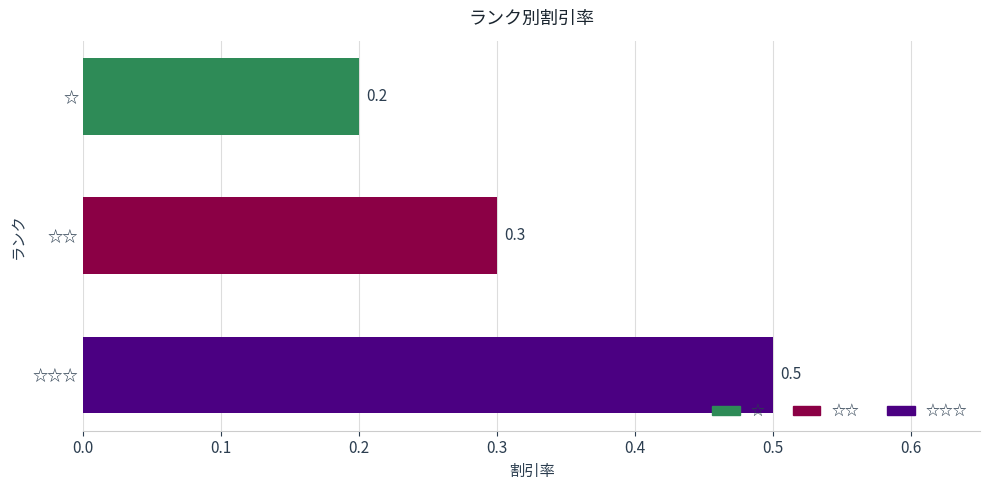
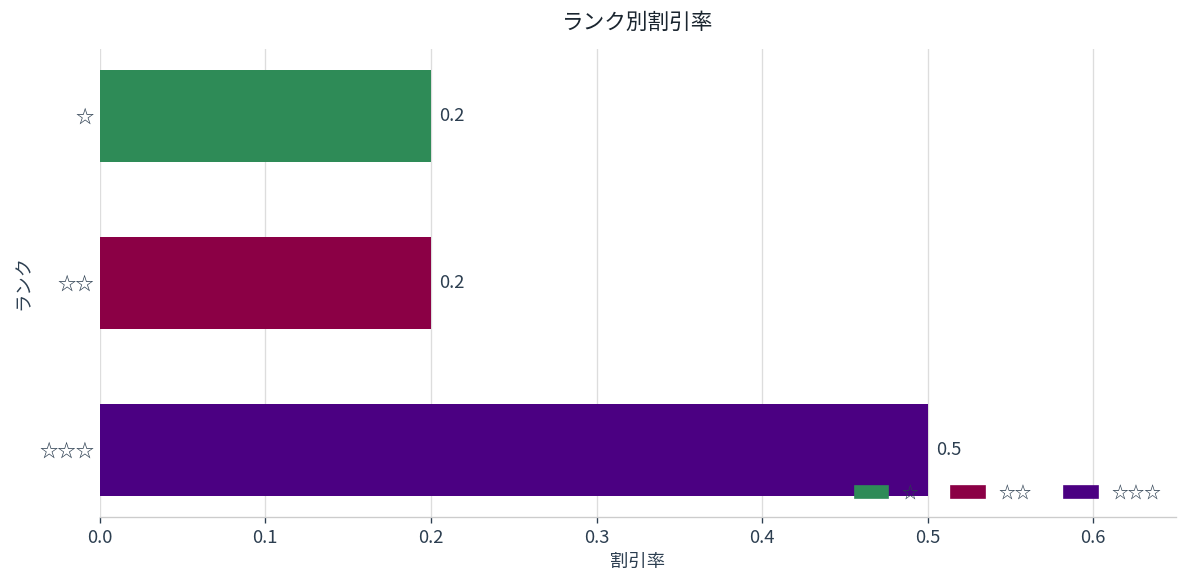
☆☆: 0.3 -> 0.2
